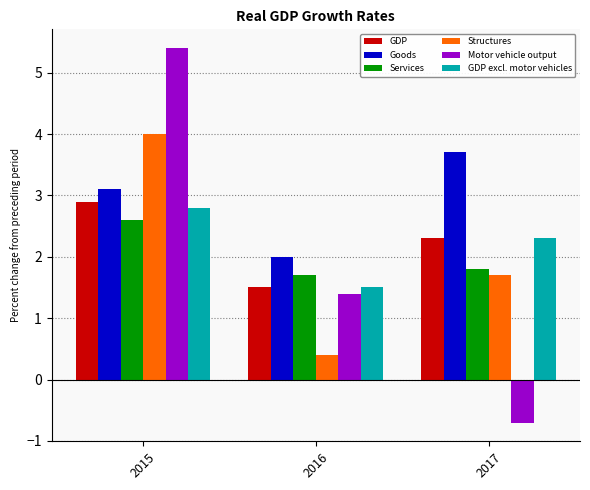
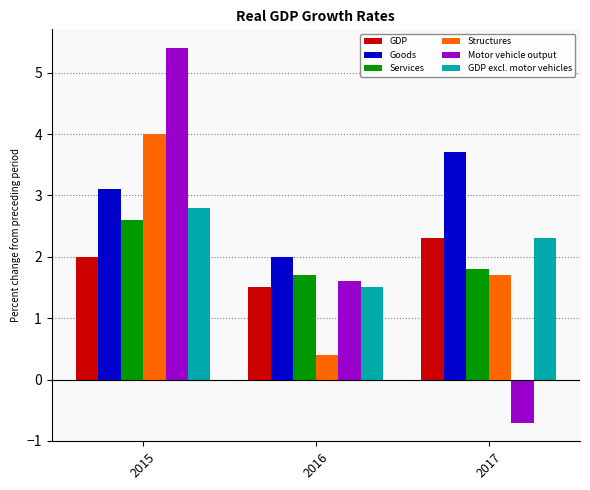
GDP, 2015: 2.9 -> 2.0
Motor vehicle output, 2016: 1.4 -> 1.6
